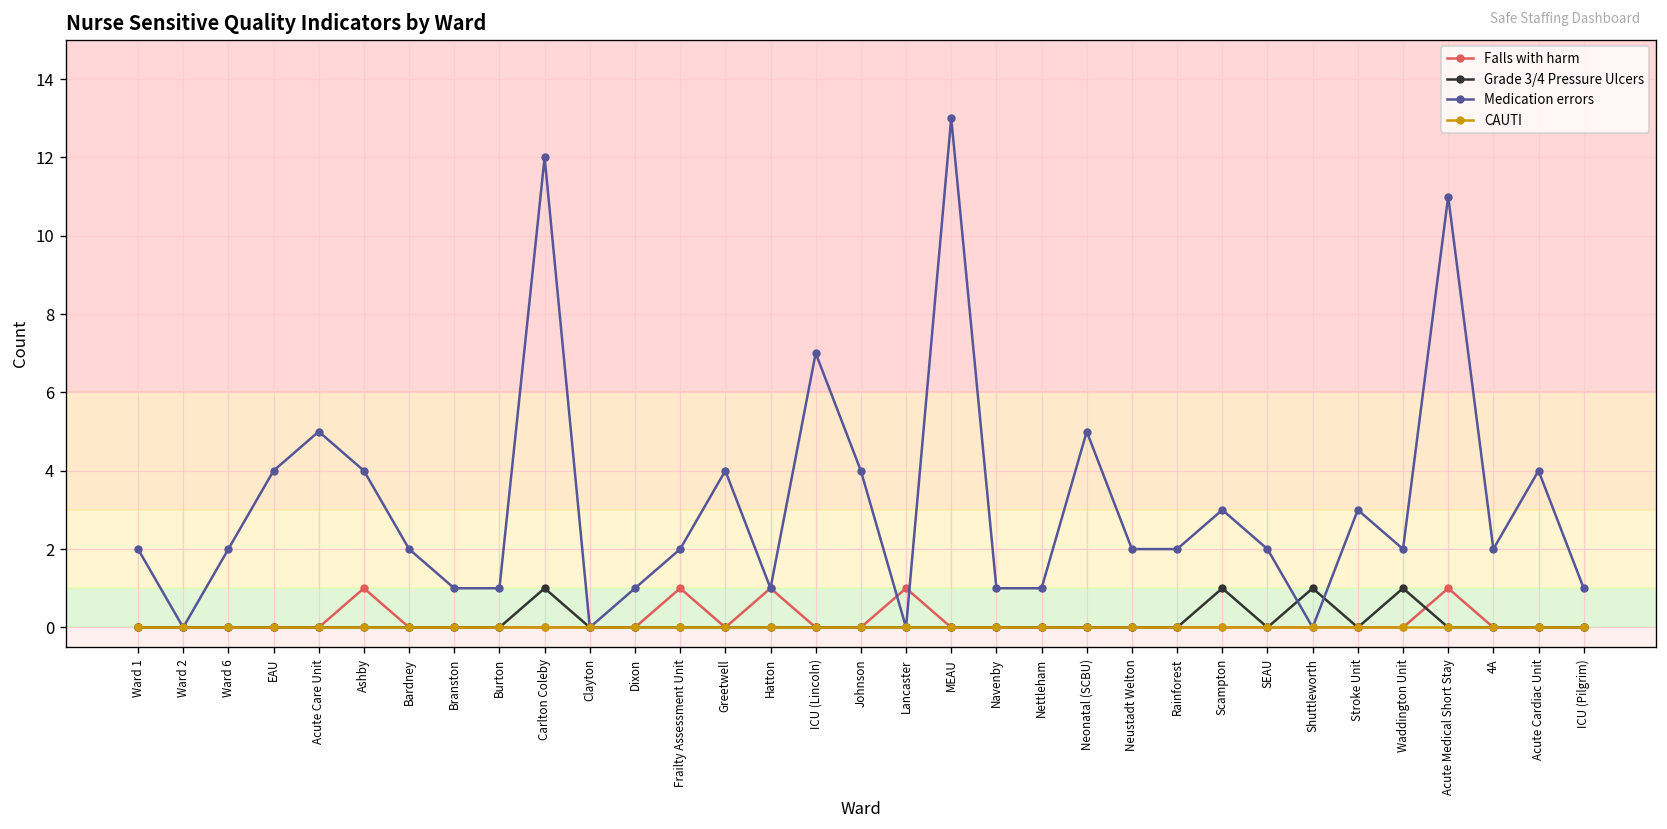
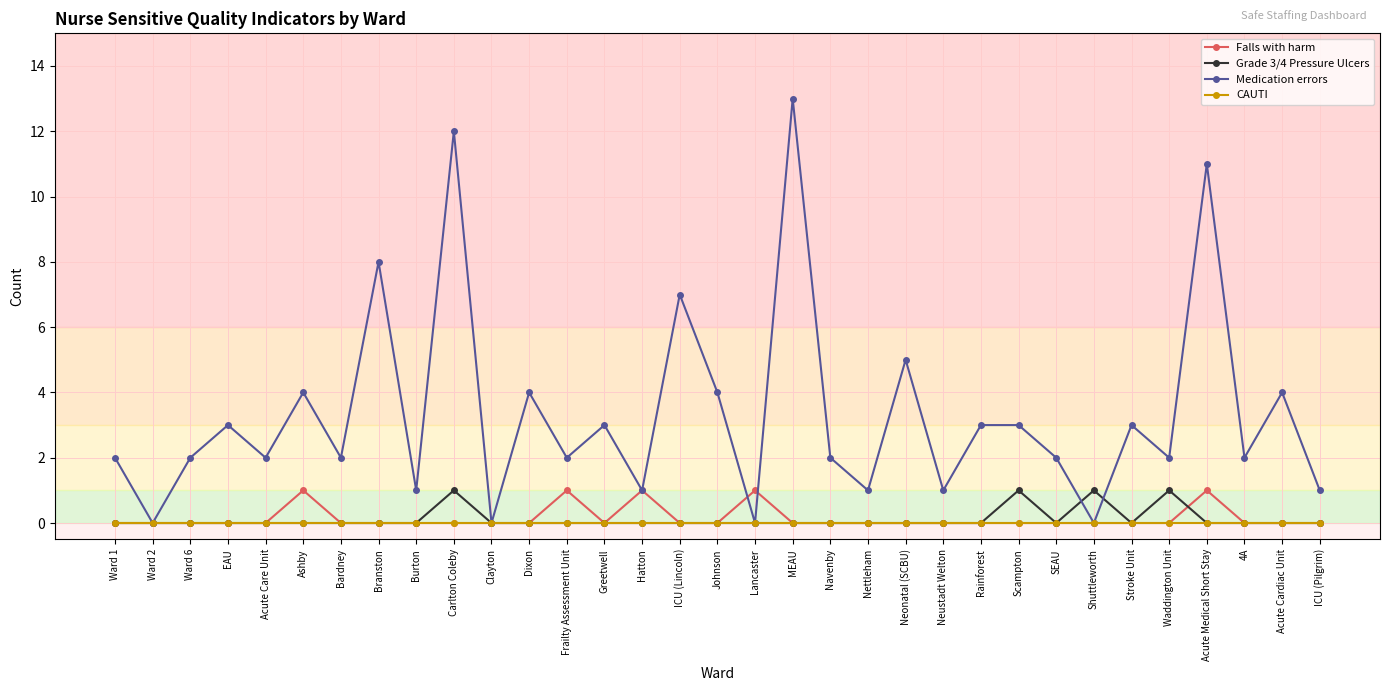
Medication errors, EAU: 4 -> 3
Medication errors, Acute Care Unit: 5 -> 2
Medication errors, Branston: 1 -> 8
Medication errors, Dixon: 1 -> 4
Medication errors, Greetwell: 4 -> 3
Medication errors, Navenby: 1 -> 2
Medication errors, Neustadt Welton: 2 -> 1
Medication errors, Rainforest: 2 -> 3
